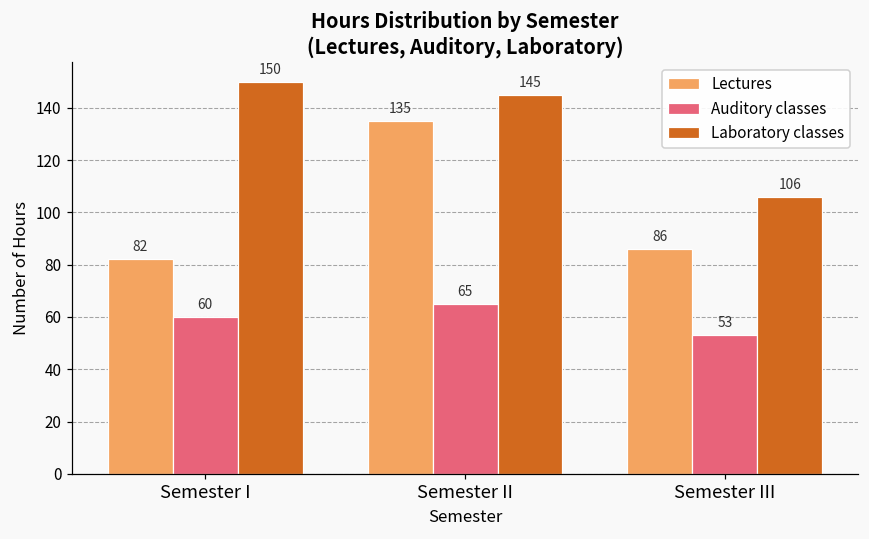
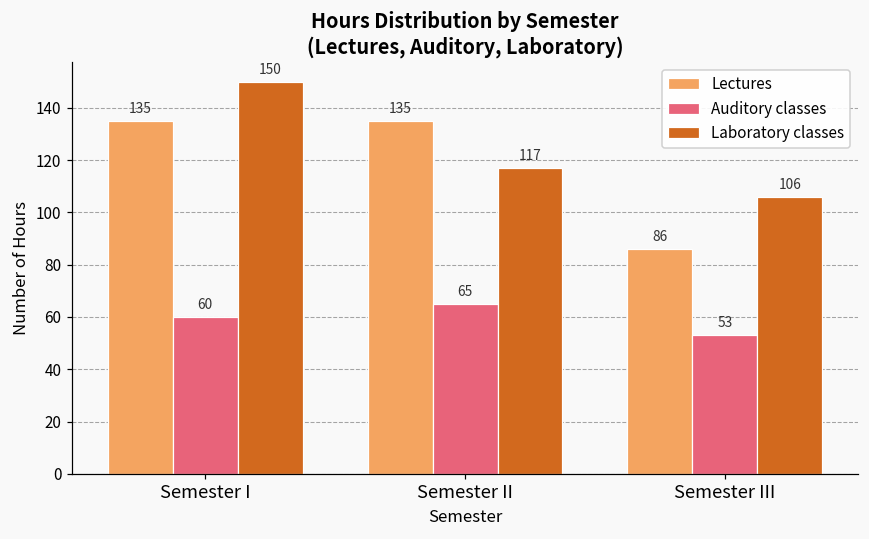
Lectures, Semester I: 82 -> 135
Laboratory classes, Semester II: 145 -> 117
